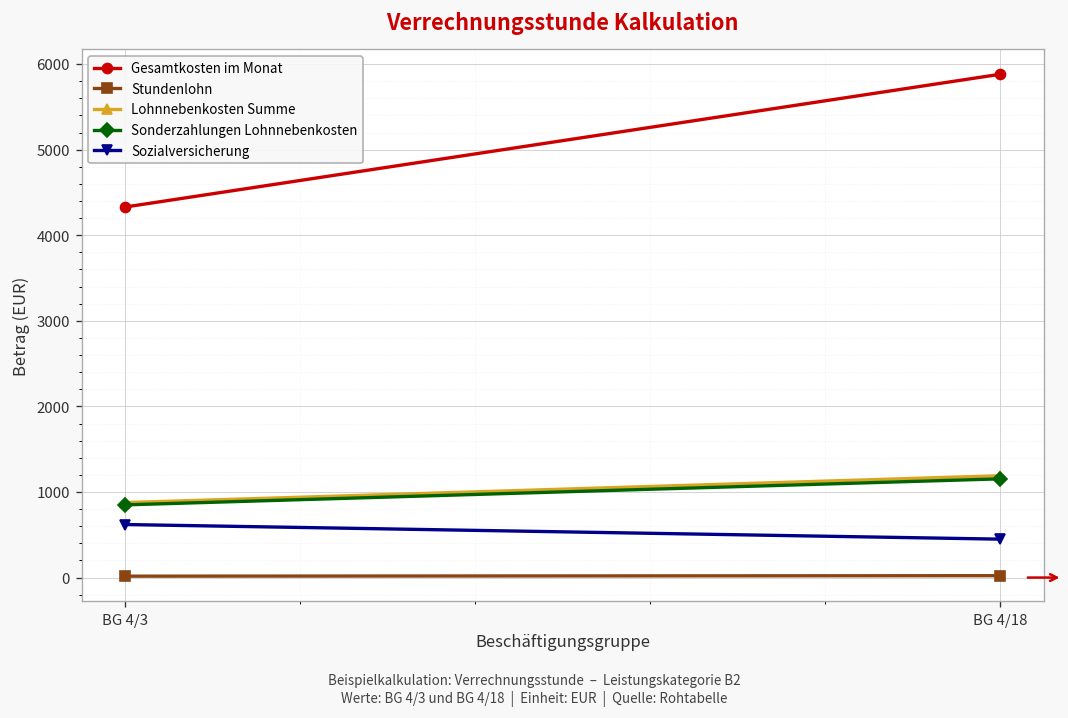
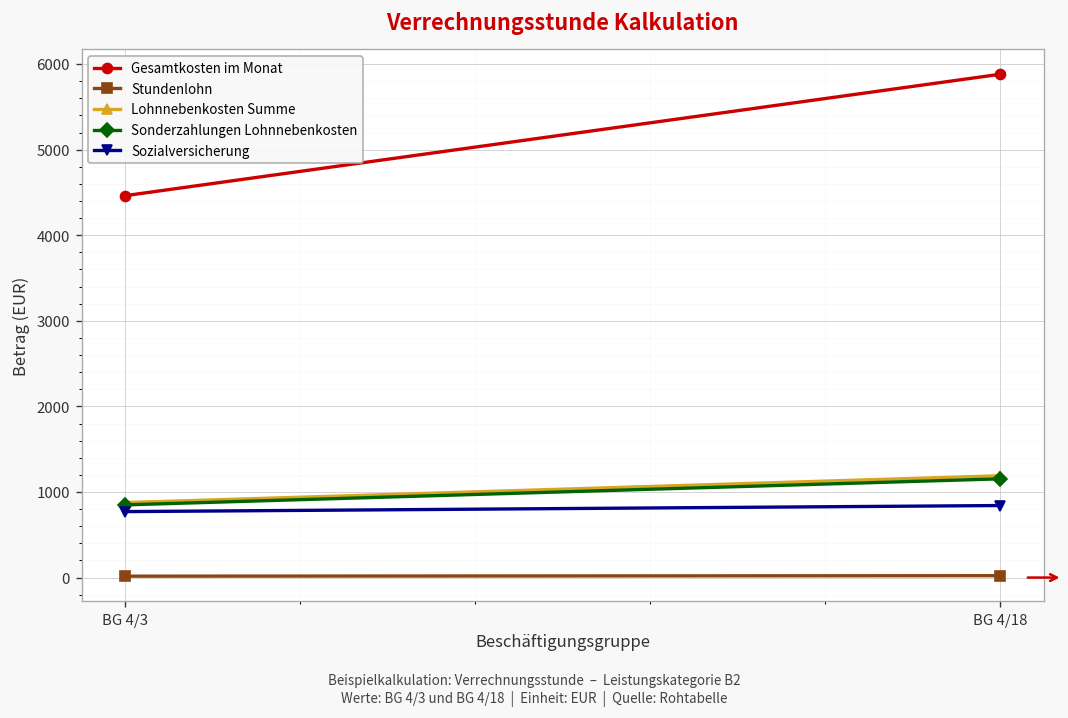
Gesamtkosten im Monat, BG 4/3: 4300 -> 4500
Sozialversicherung, BG 4/3: 600 -> 800
Sozialversicherung, BG 4/18: 400 -> 800
